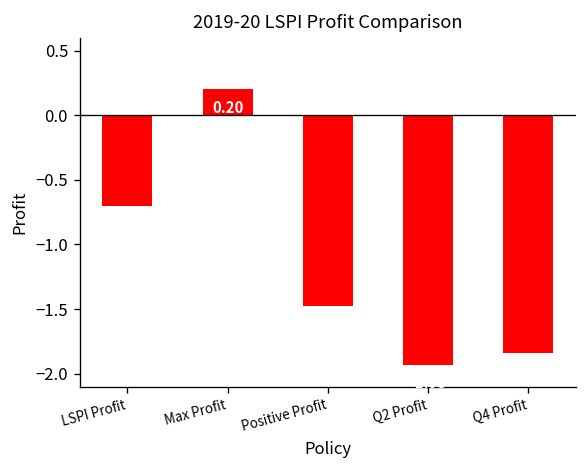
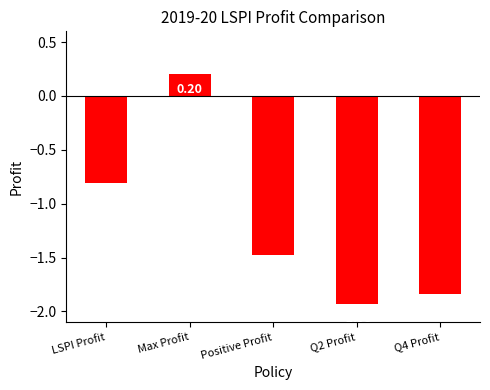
LSPI Profit: -0.70 -> -0.81
